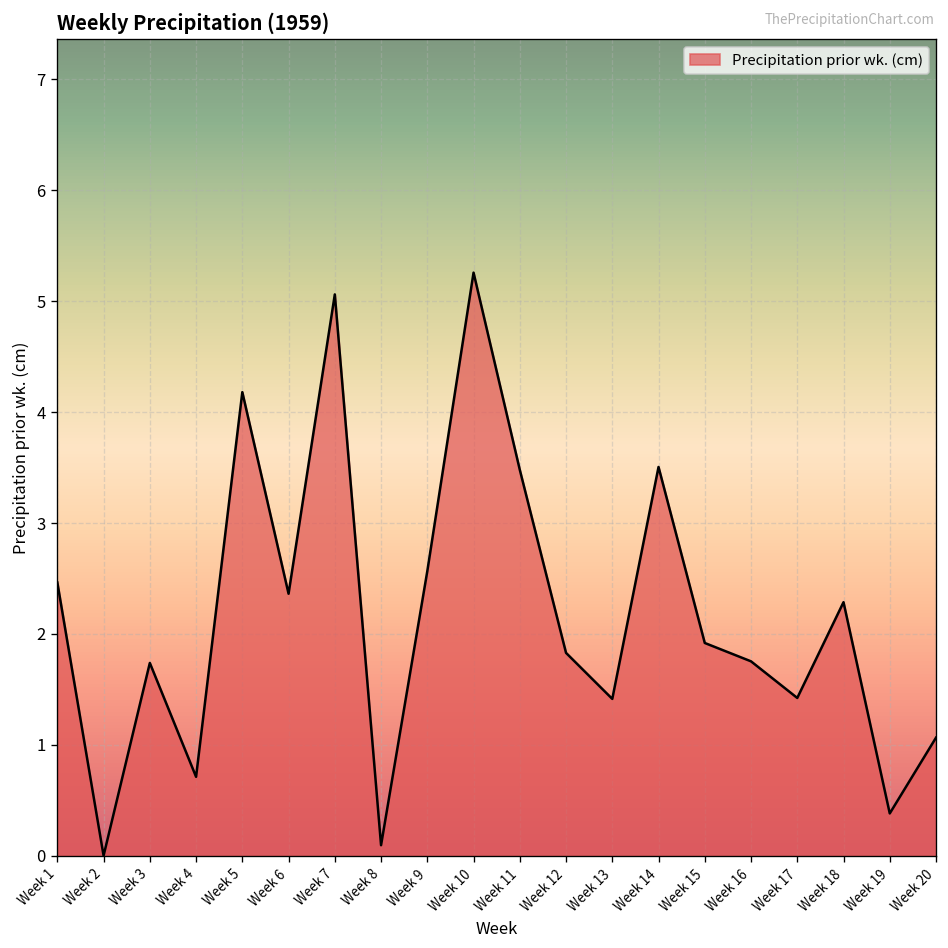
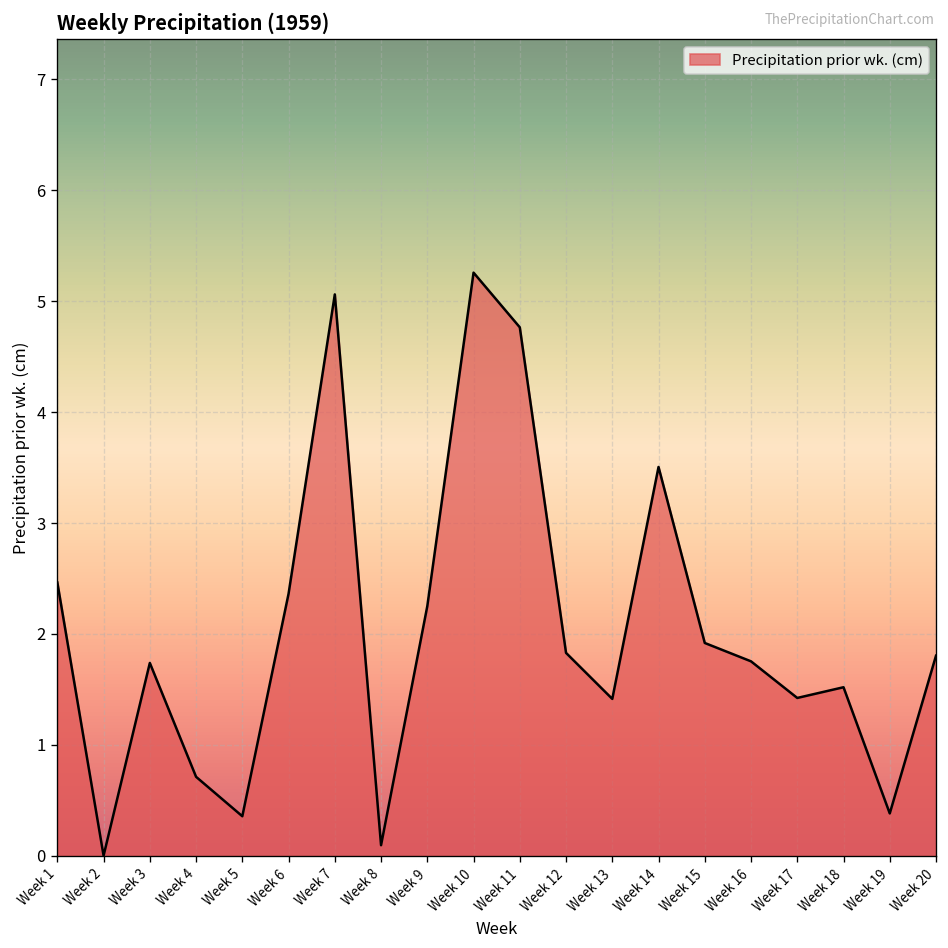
Week 5: 4.2 -> 0.4
Week 9: 2.6 -> 2.3
Week 11: 3.5 -> 4.8
Week 18: 2.3 -> 1.5
Week 20: 1.1 -> 1.8
